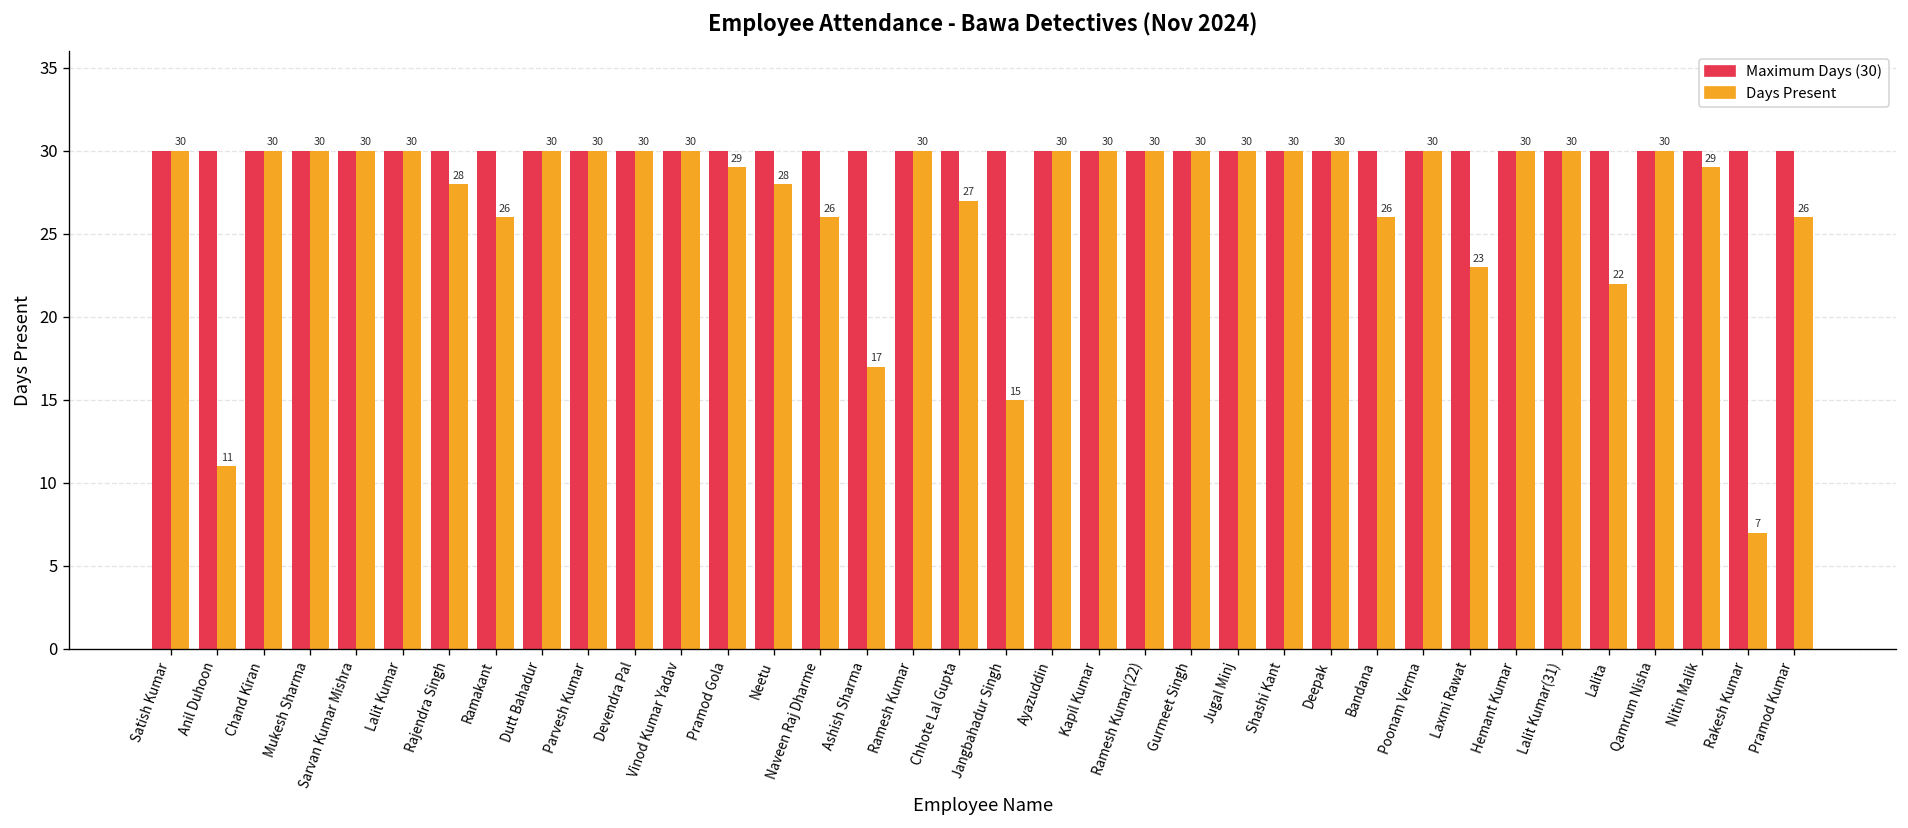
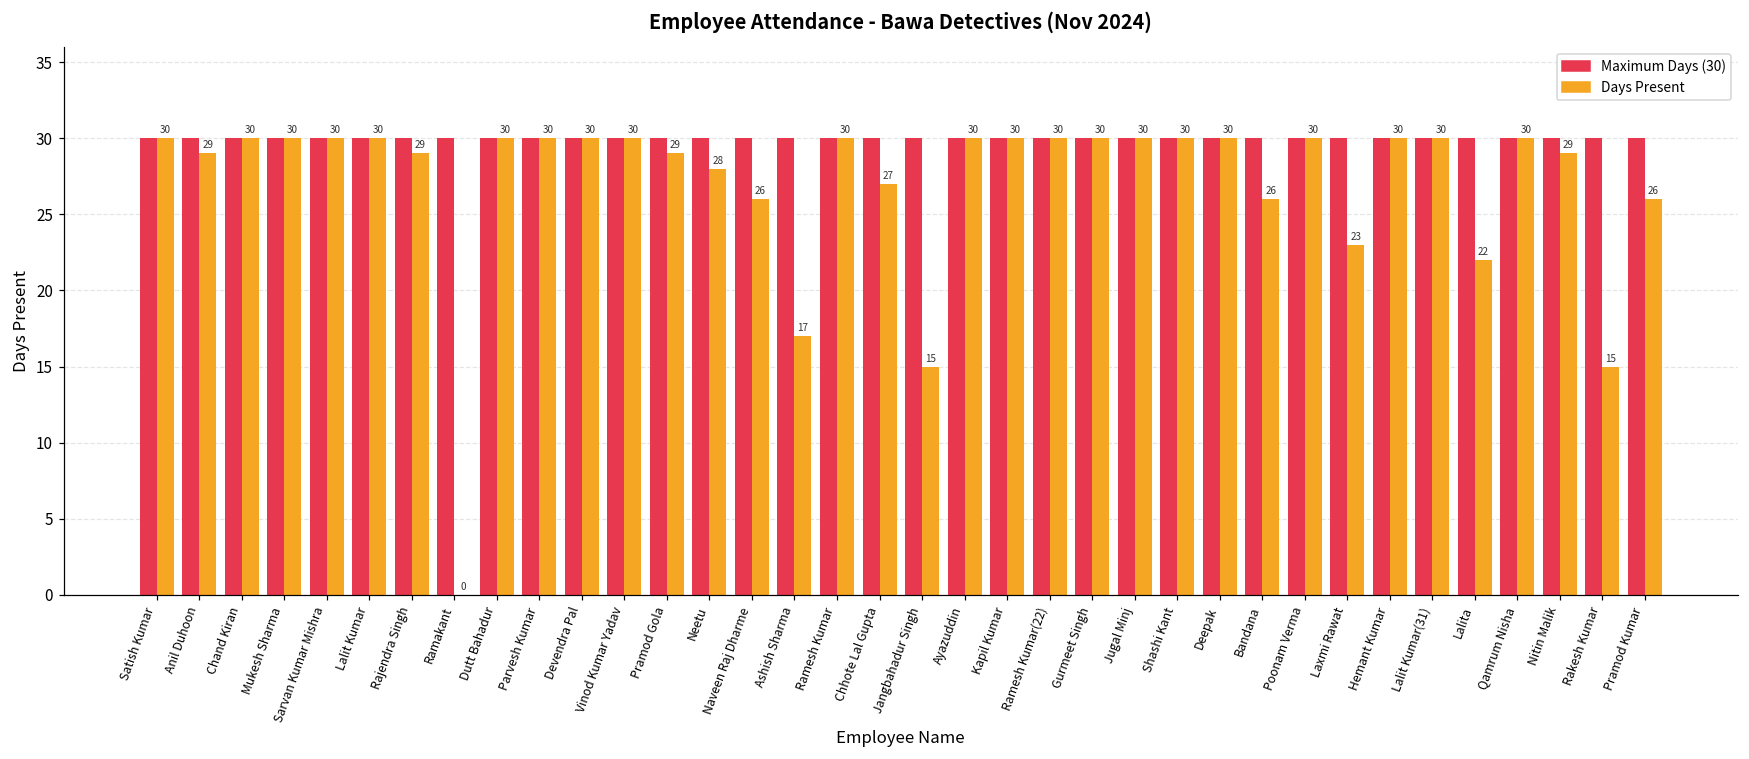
Days Present, Anil Duhoon: 11 -> 29
Days Present, Rajendra Singh: 28 -> 29
Days Present, Ramakant: 26 -> 0
Days Present, Rakesh Kumar: 7 -> 15
